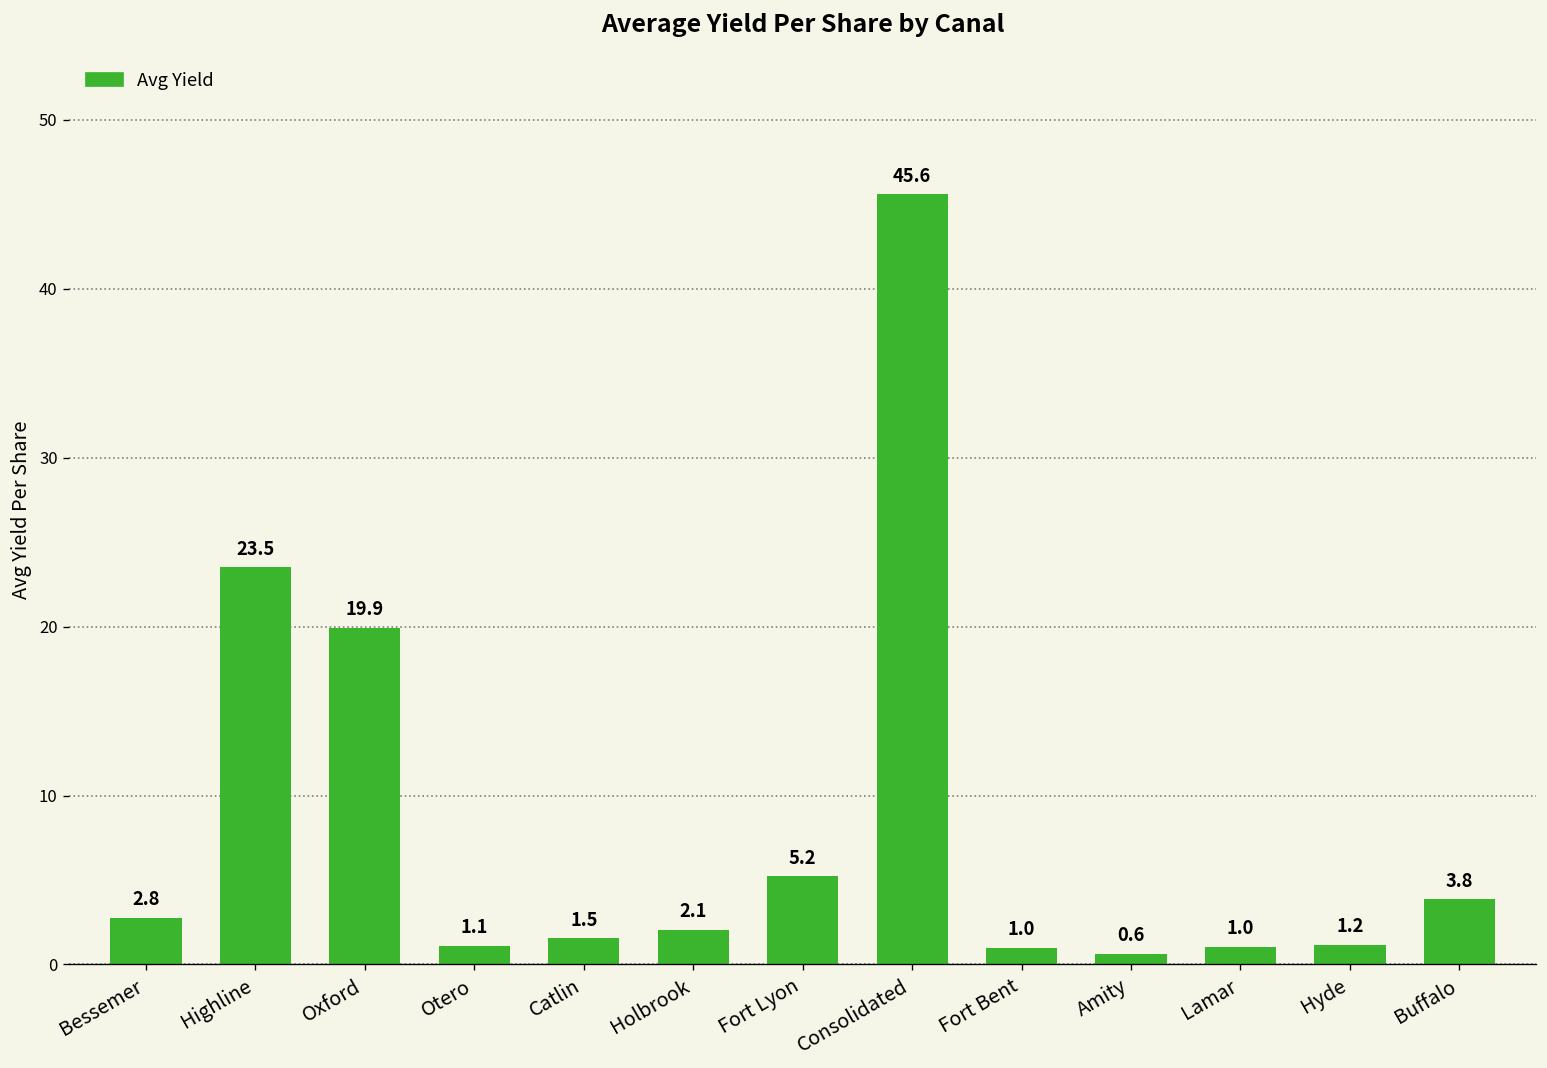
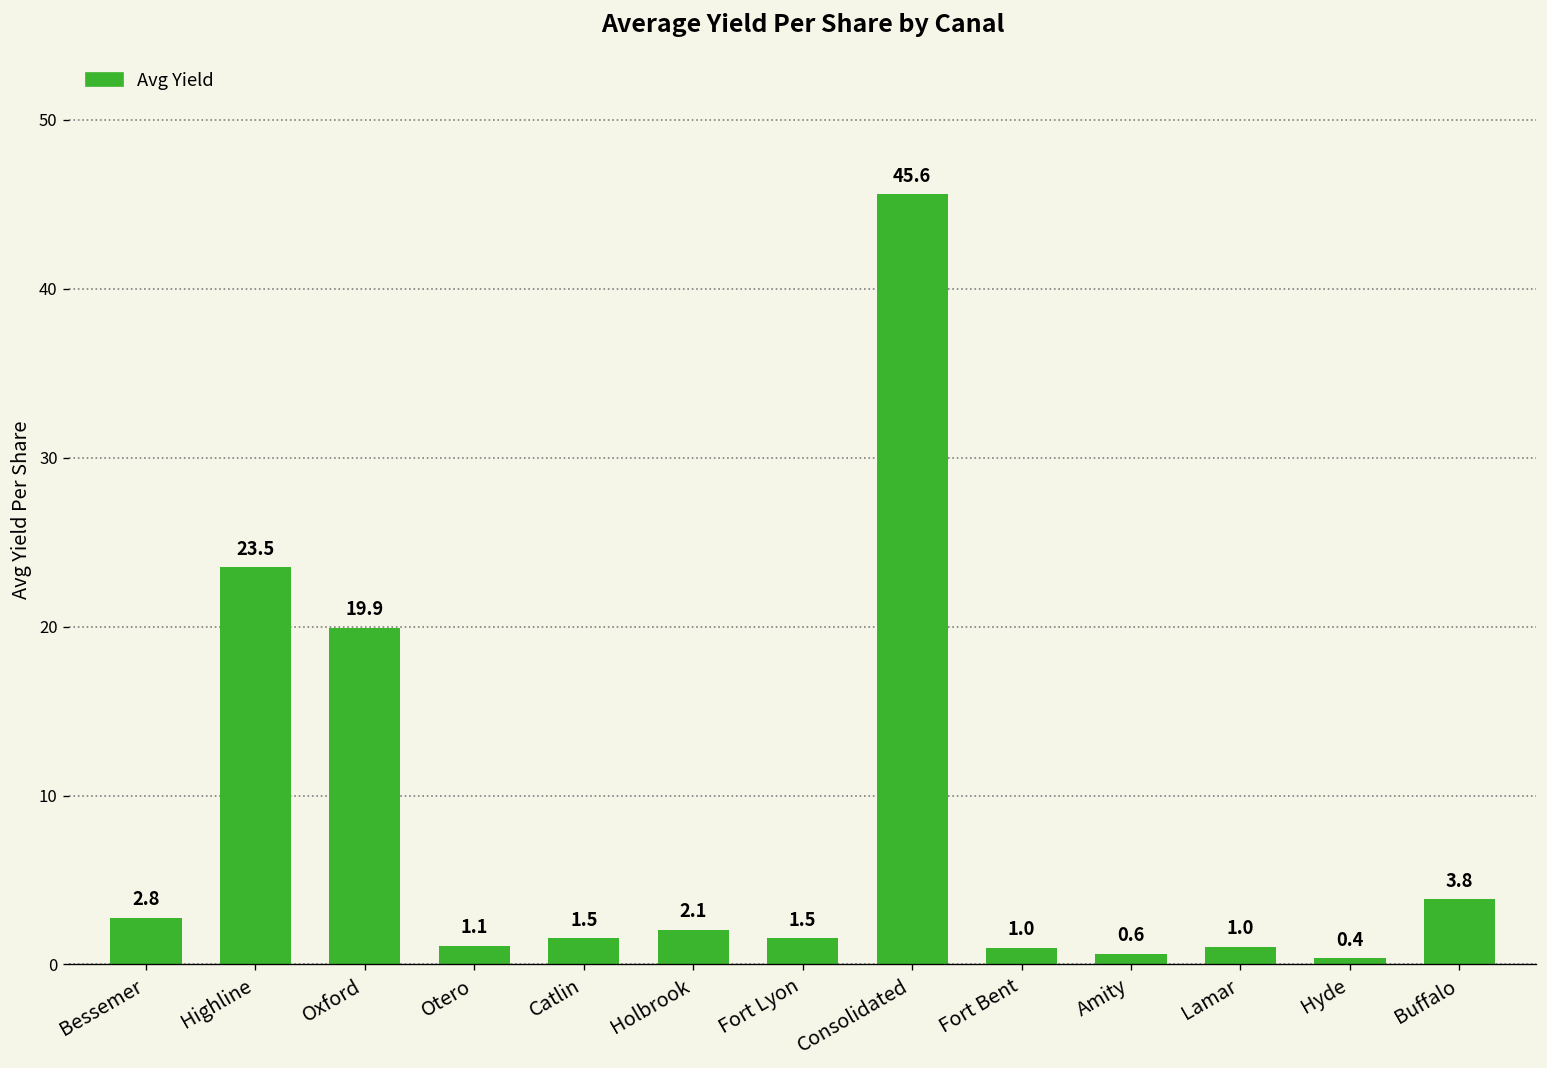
Fort Lyon: 5.2 -> 1.5
Hyde: 1.2 -> 0.4
